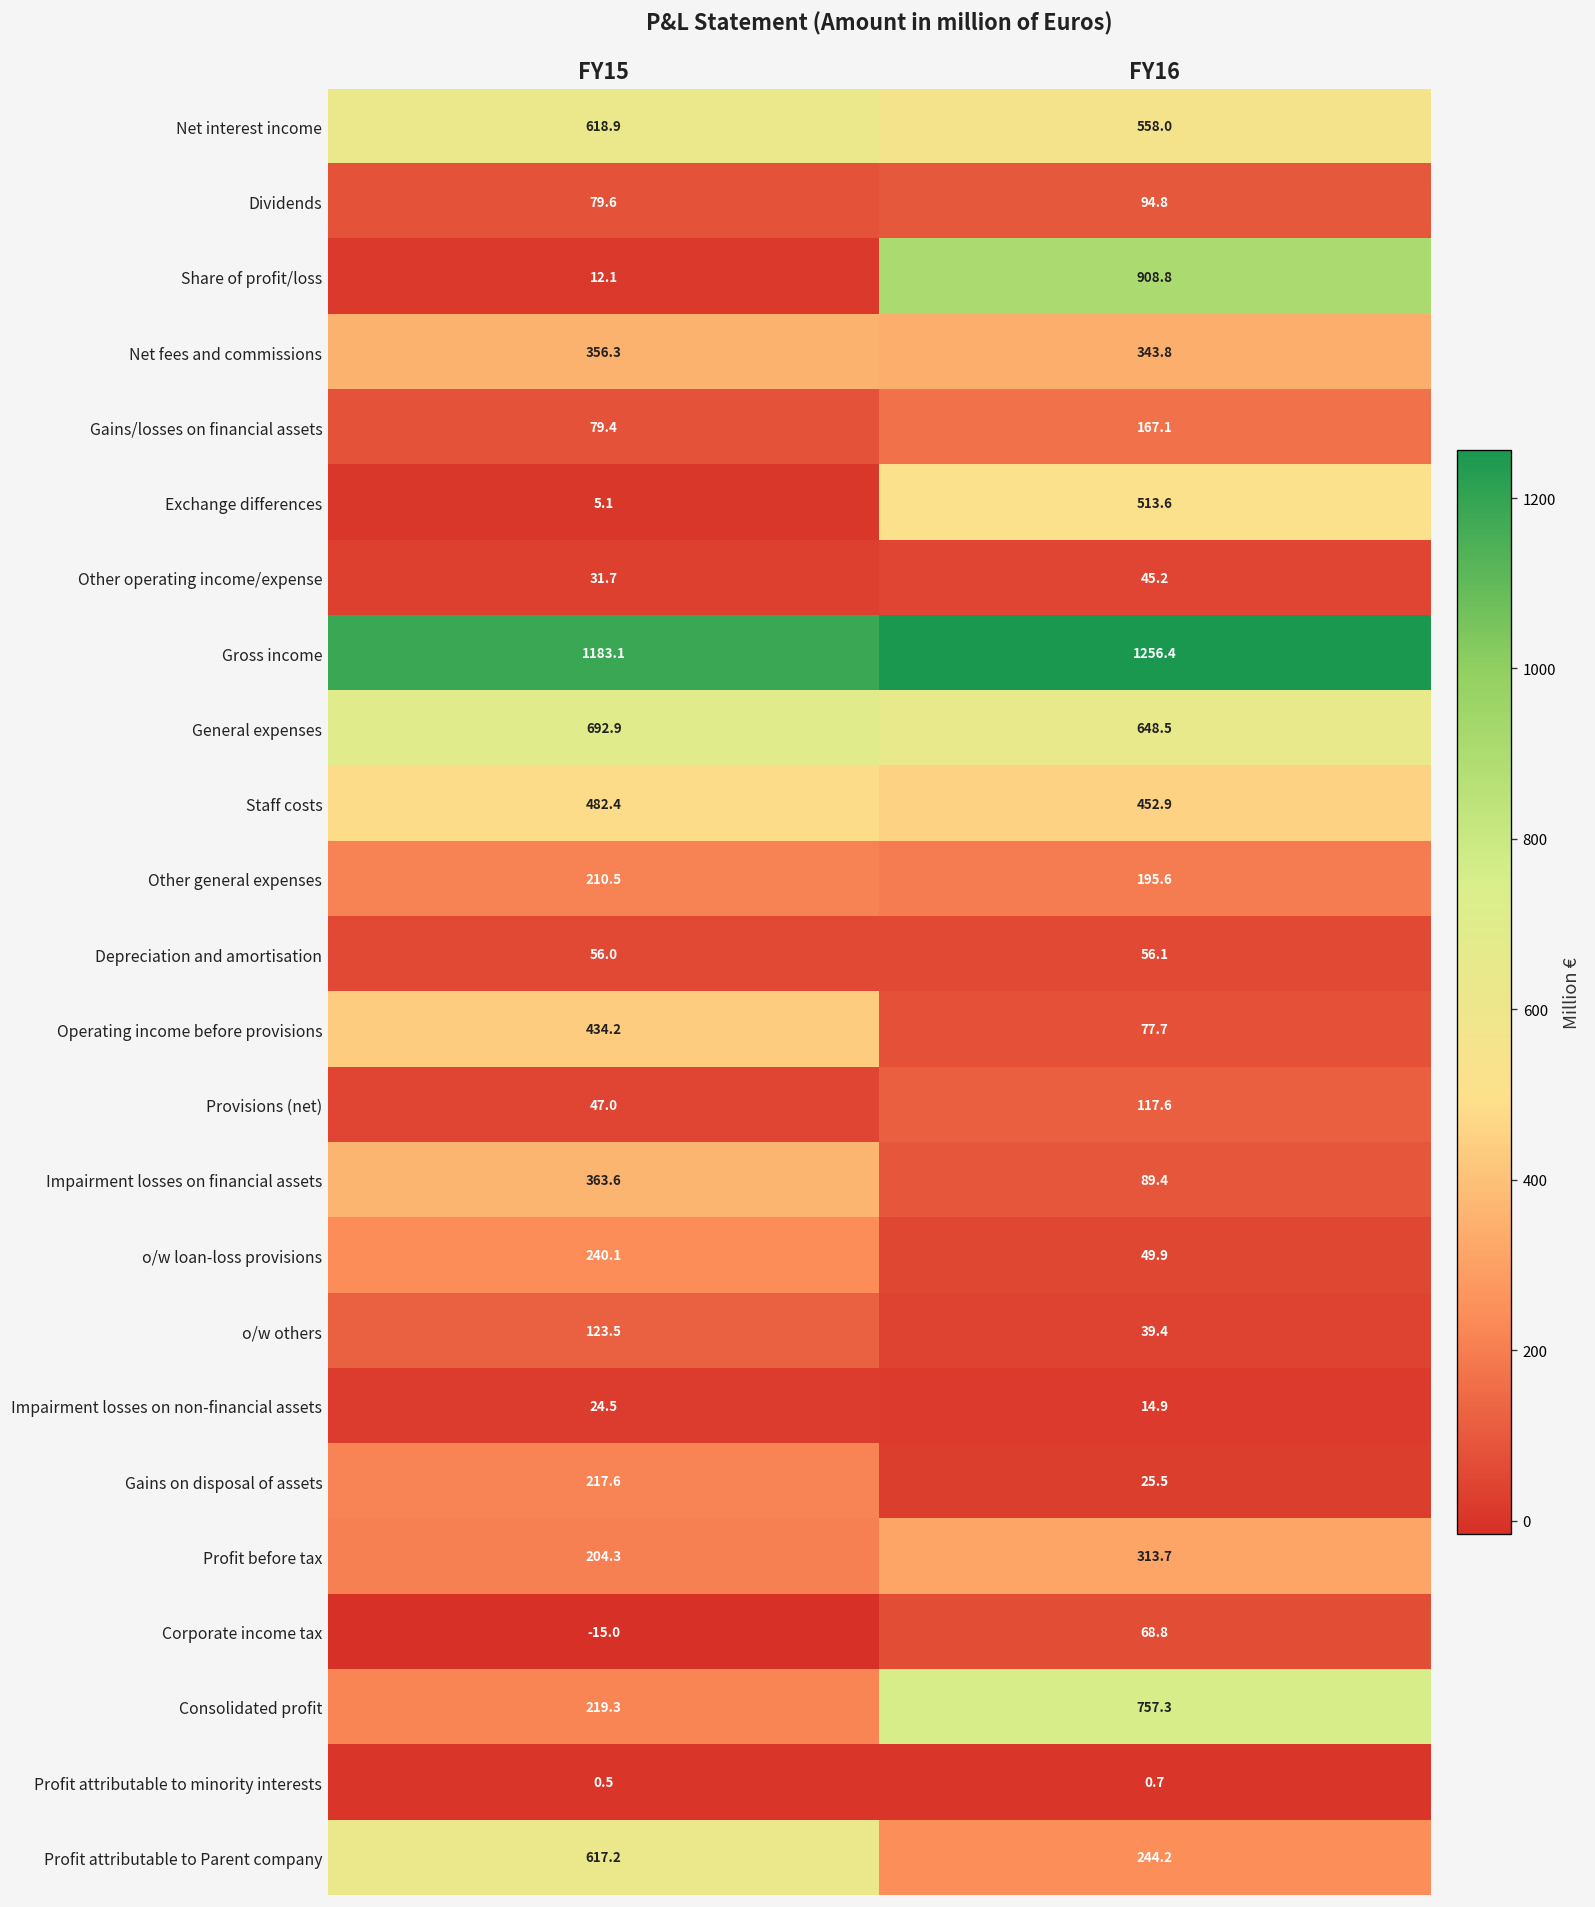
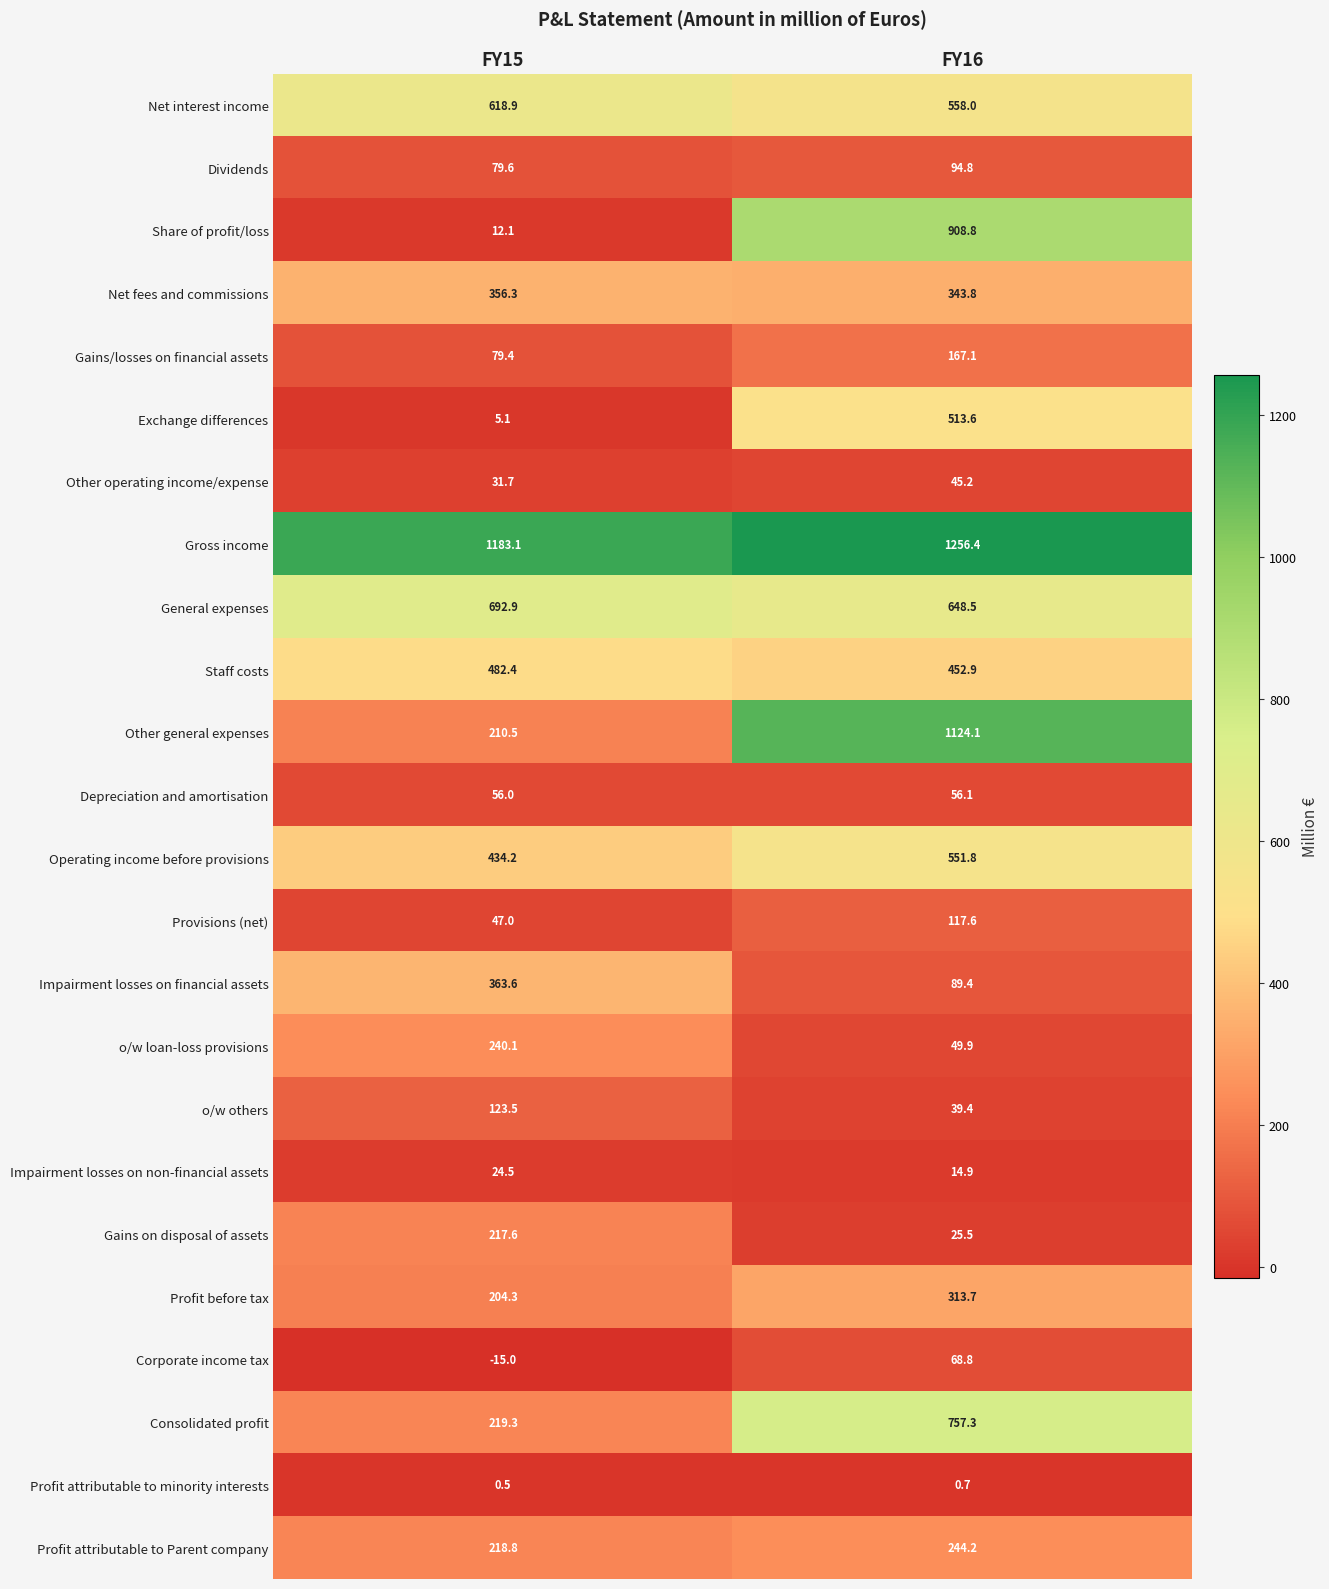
Other general expenses, FY16: 195.6 -> 1124.1
Operating income before provisions, FY16: 77.7 -> 551.8
Profit attributable to Parent company, FY15: 617.2 -> 218.8
